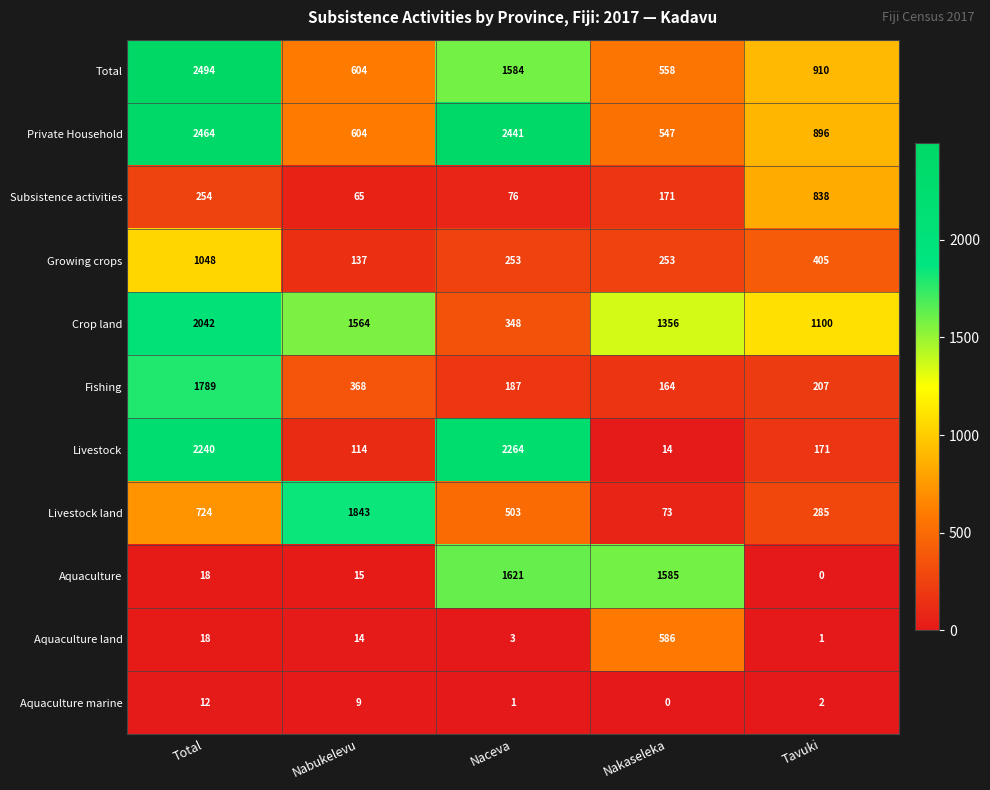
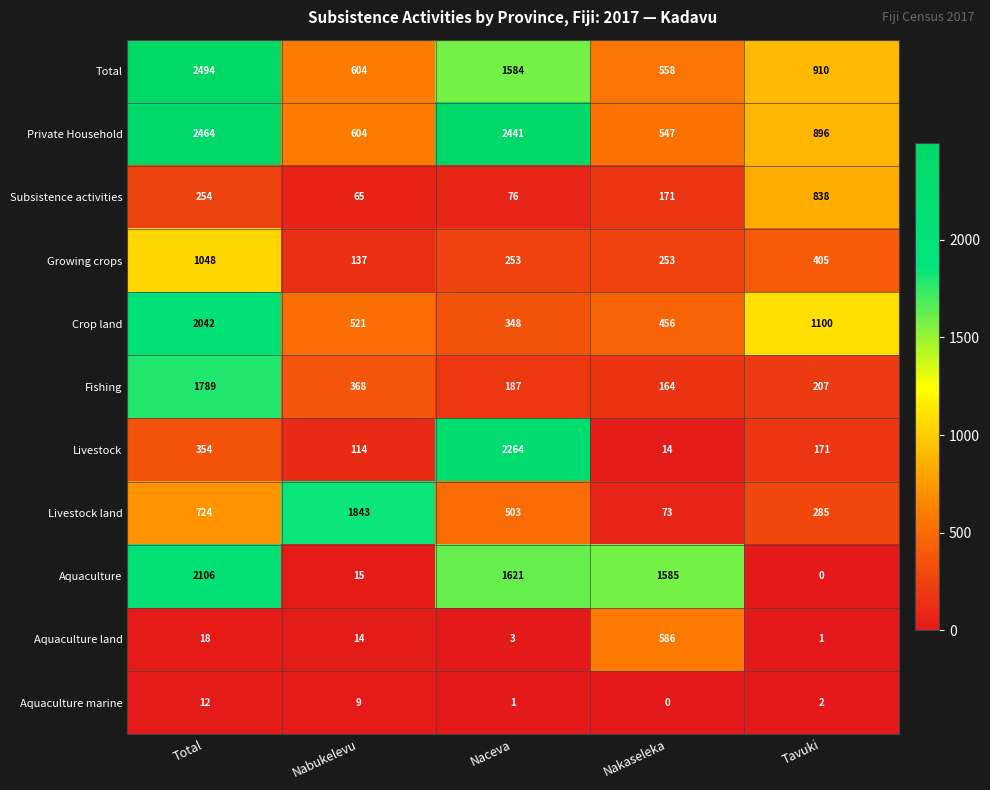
Crop land, Nabukelevu: 1564 -> 521
Crop land, Nakaseleka: 1356 -> 456
Livestock, Total: 2240 -> 354
Aquaculture, Total: 18 -> 2106
